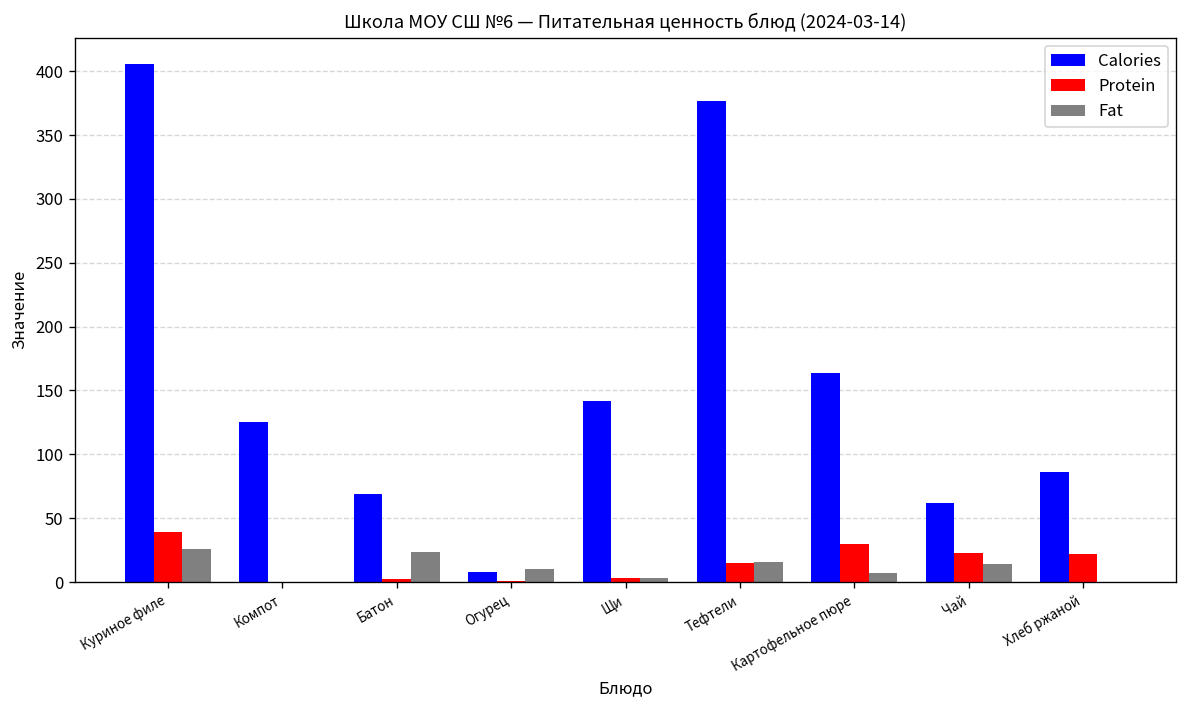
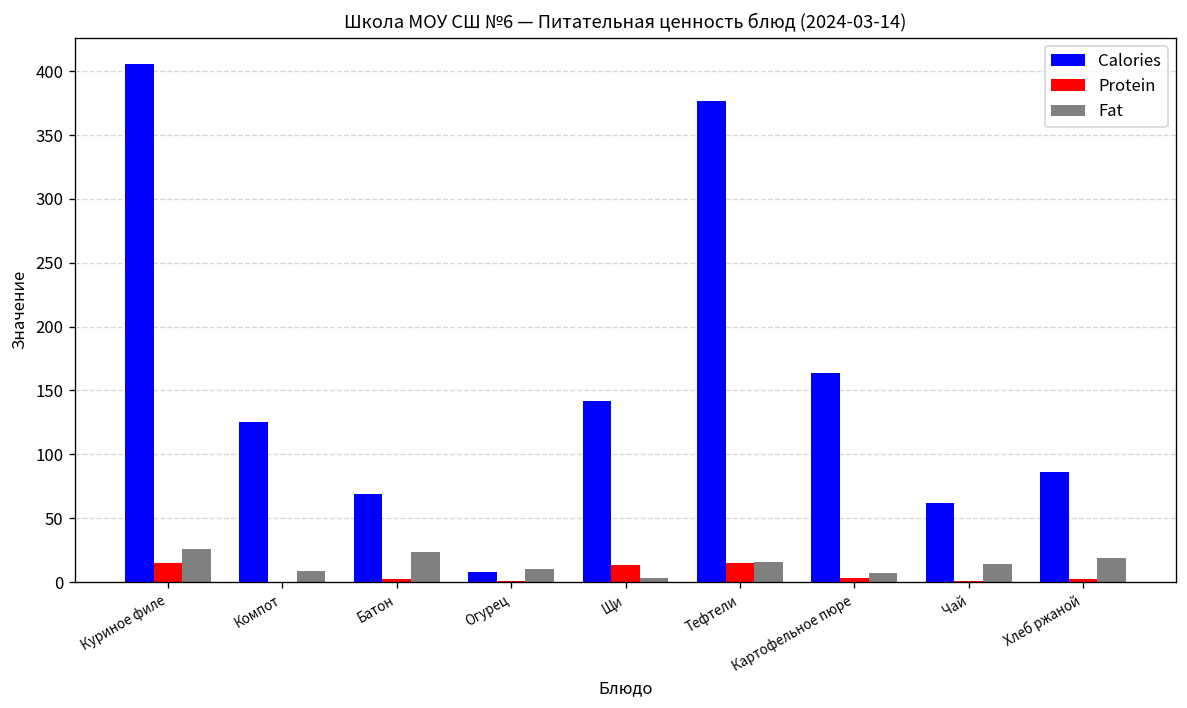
Protein, Куриное филе: 39 -> 15
Fat, Компот: 0 -> 9
Protein, Щи: 3 -> 13
Protein, Картофельное пюре: 30 -> 3
Protein, Чай: 23 -> 0
Protein, Хлеб ржаной: 22 -> 2
Fat, Хлеб ржаной: 0 -> 19
